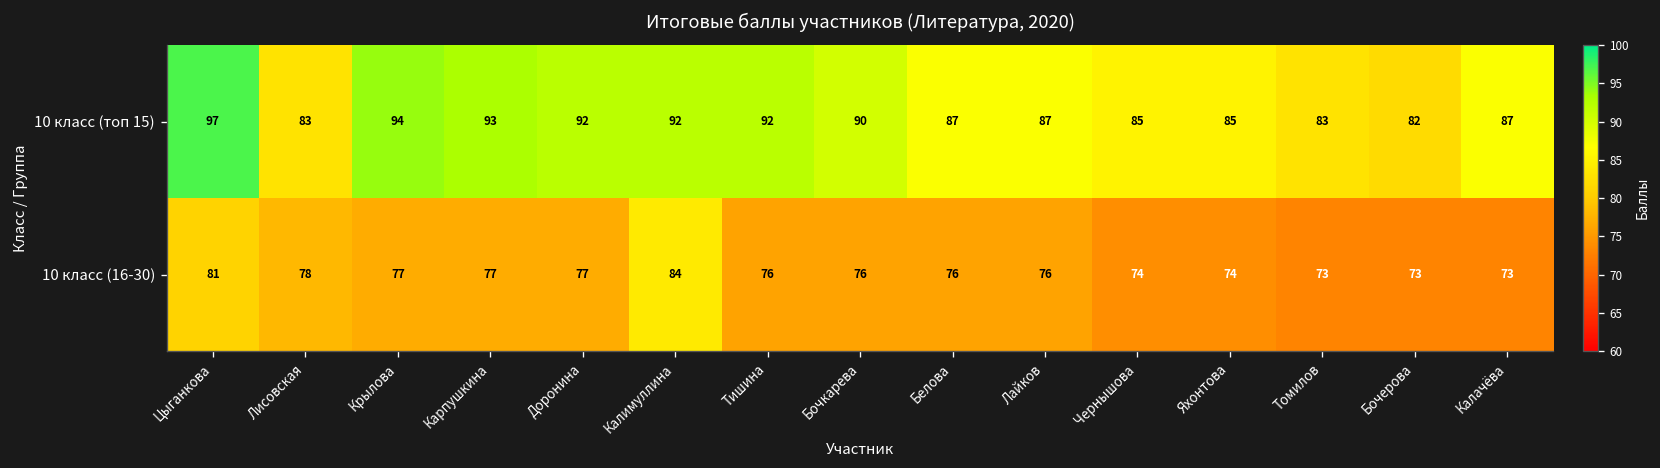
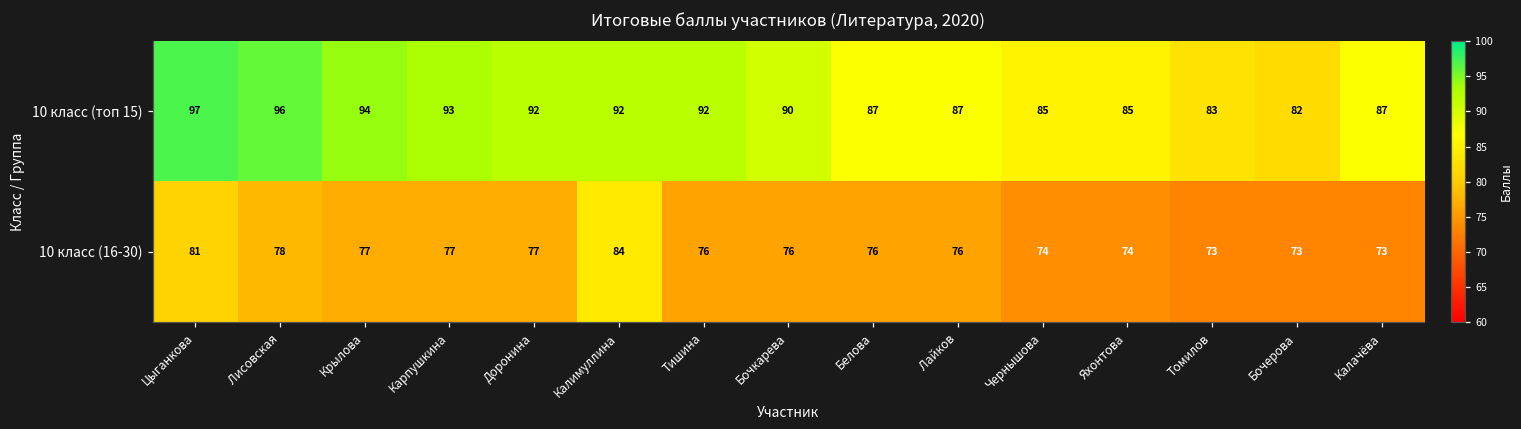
10 класс (топ 15), Лисовская: 83 -> 96
